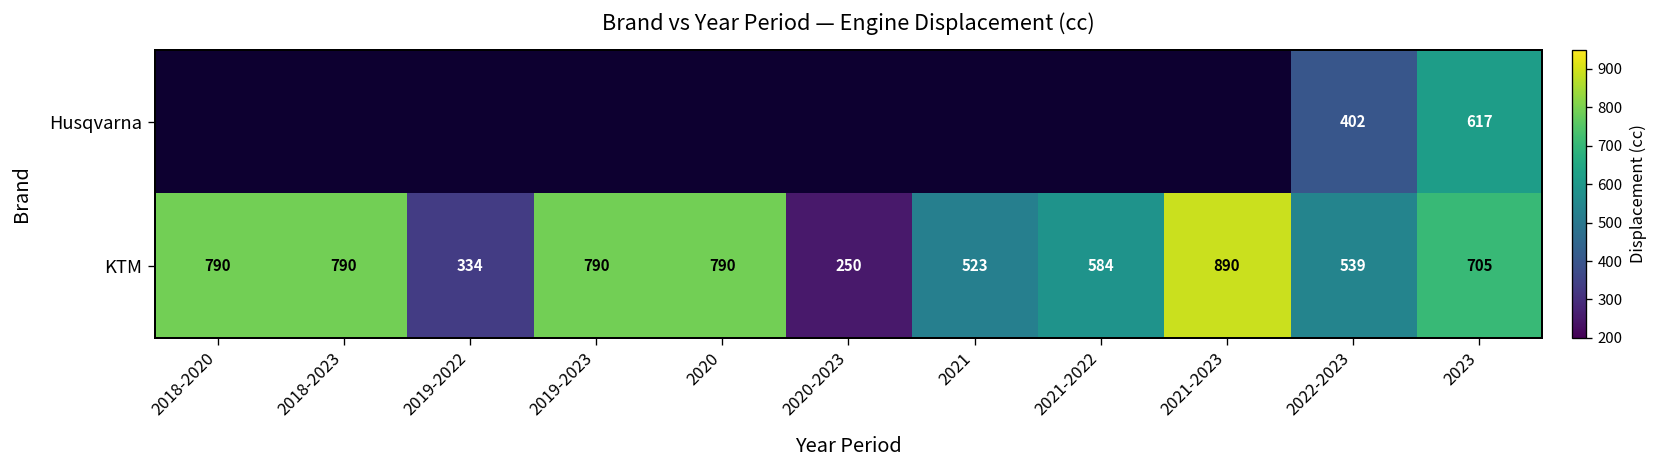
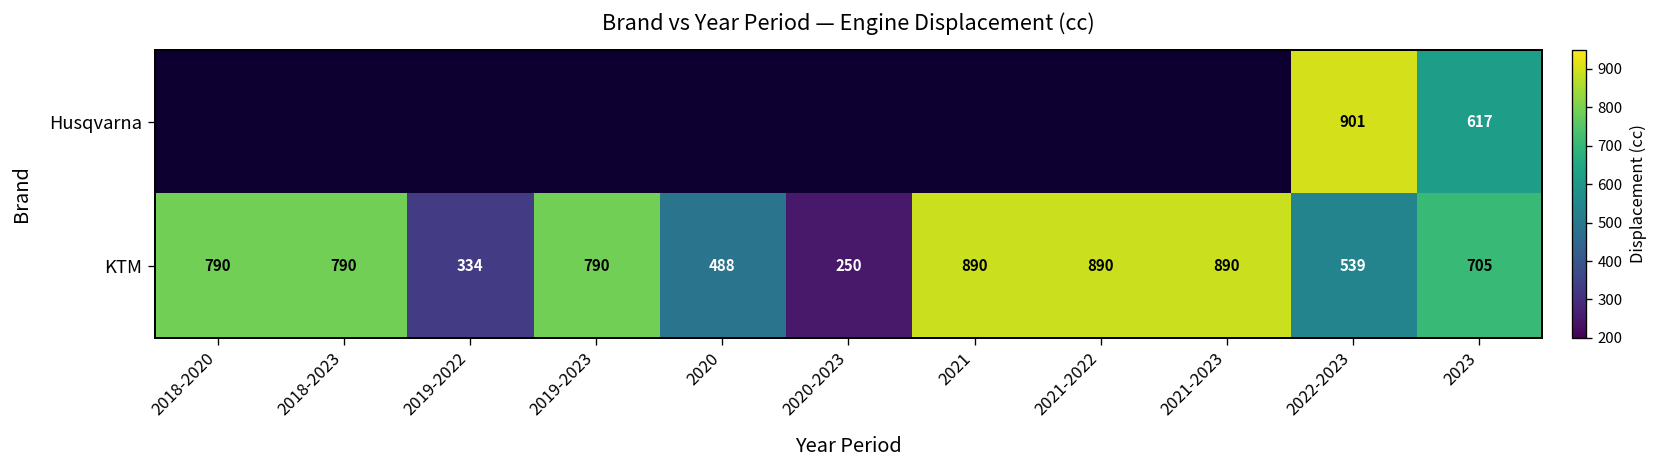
Husqvarna, 2022-2023: 402 -> 901
KTM, 2020: 790 -> 488
KTM, 2021: 523 -> 890
KTM, 2021-2022: 584 -> 890
